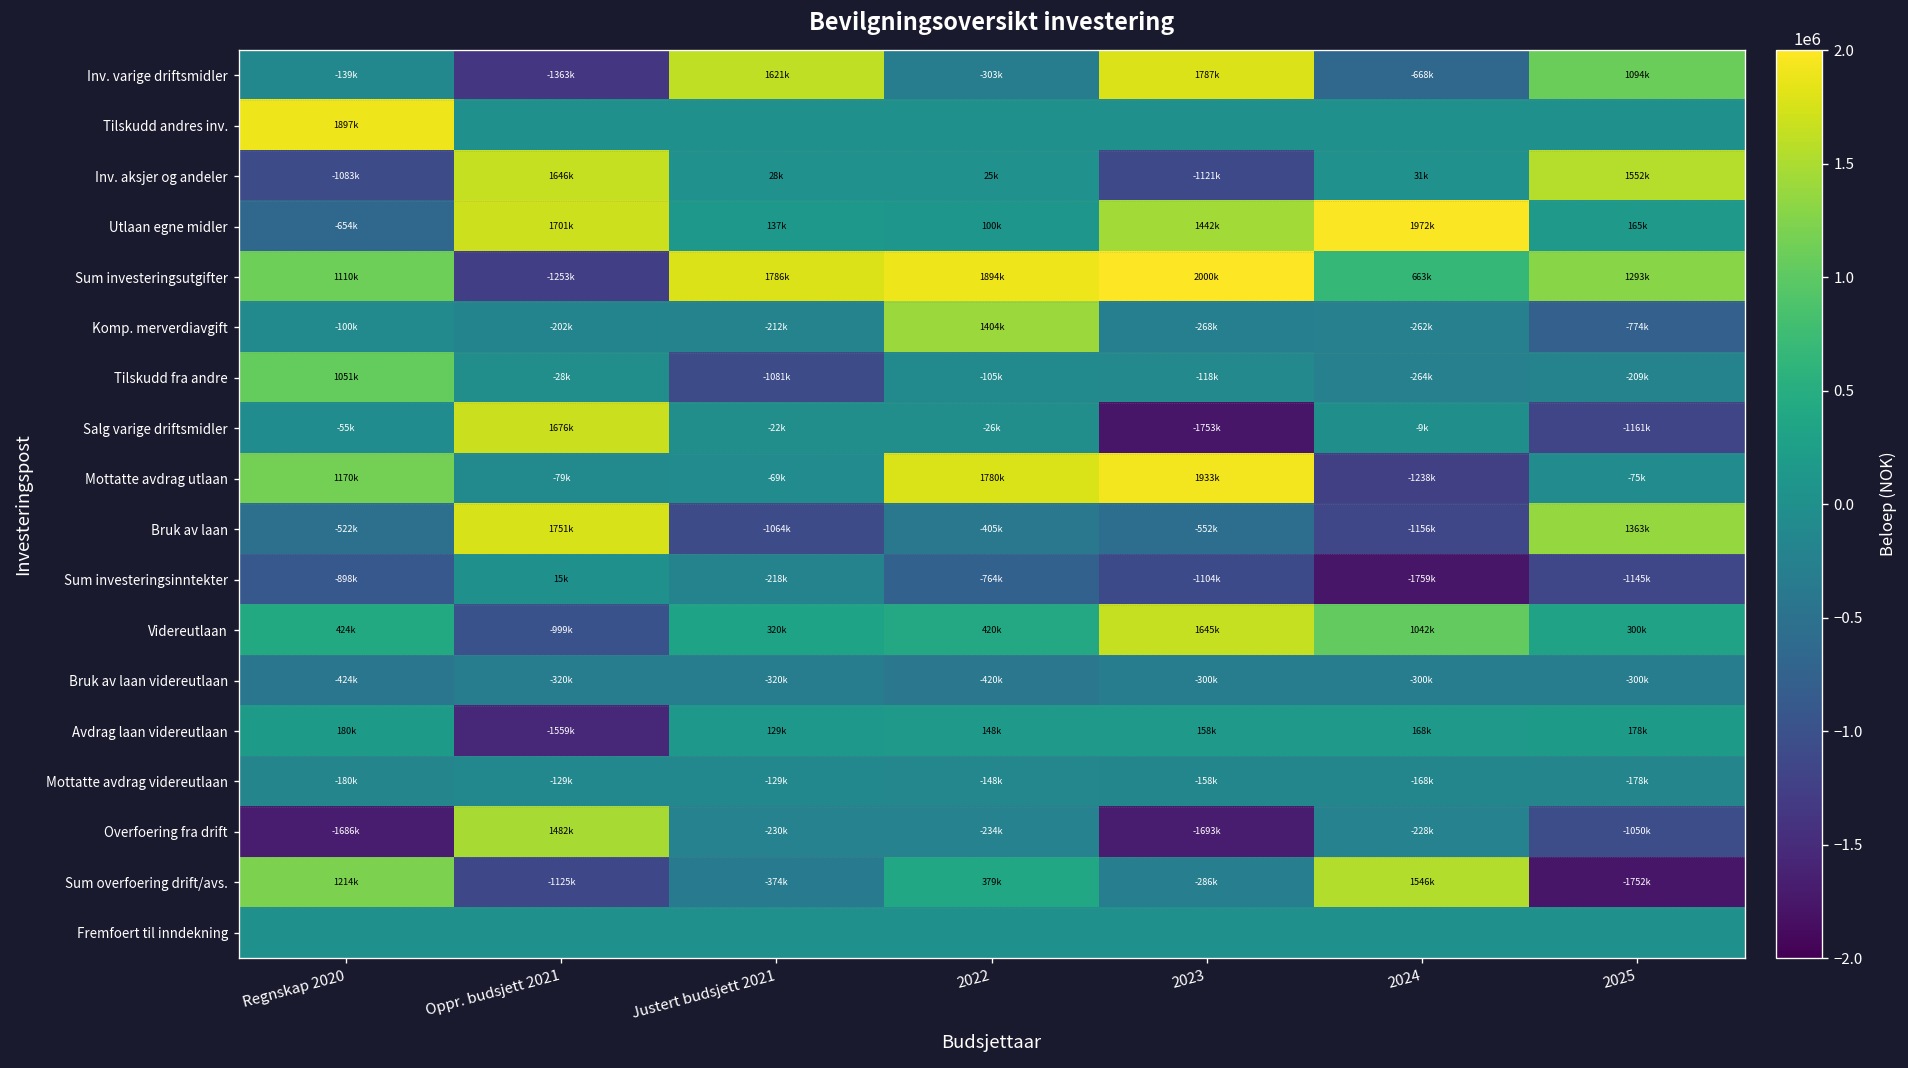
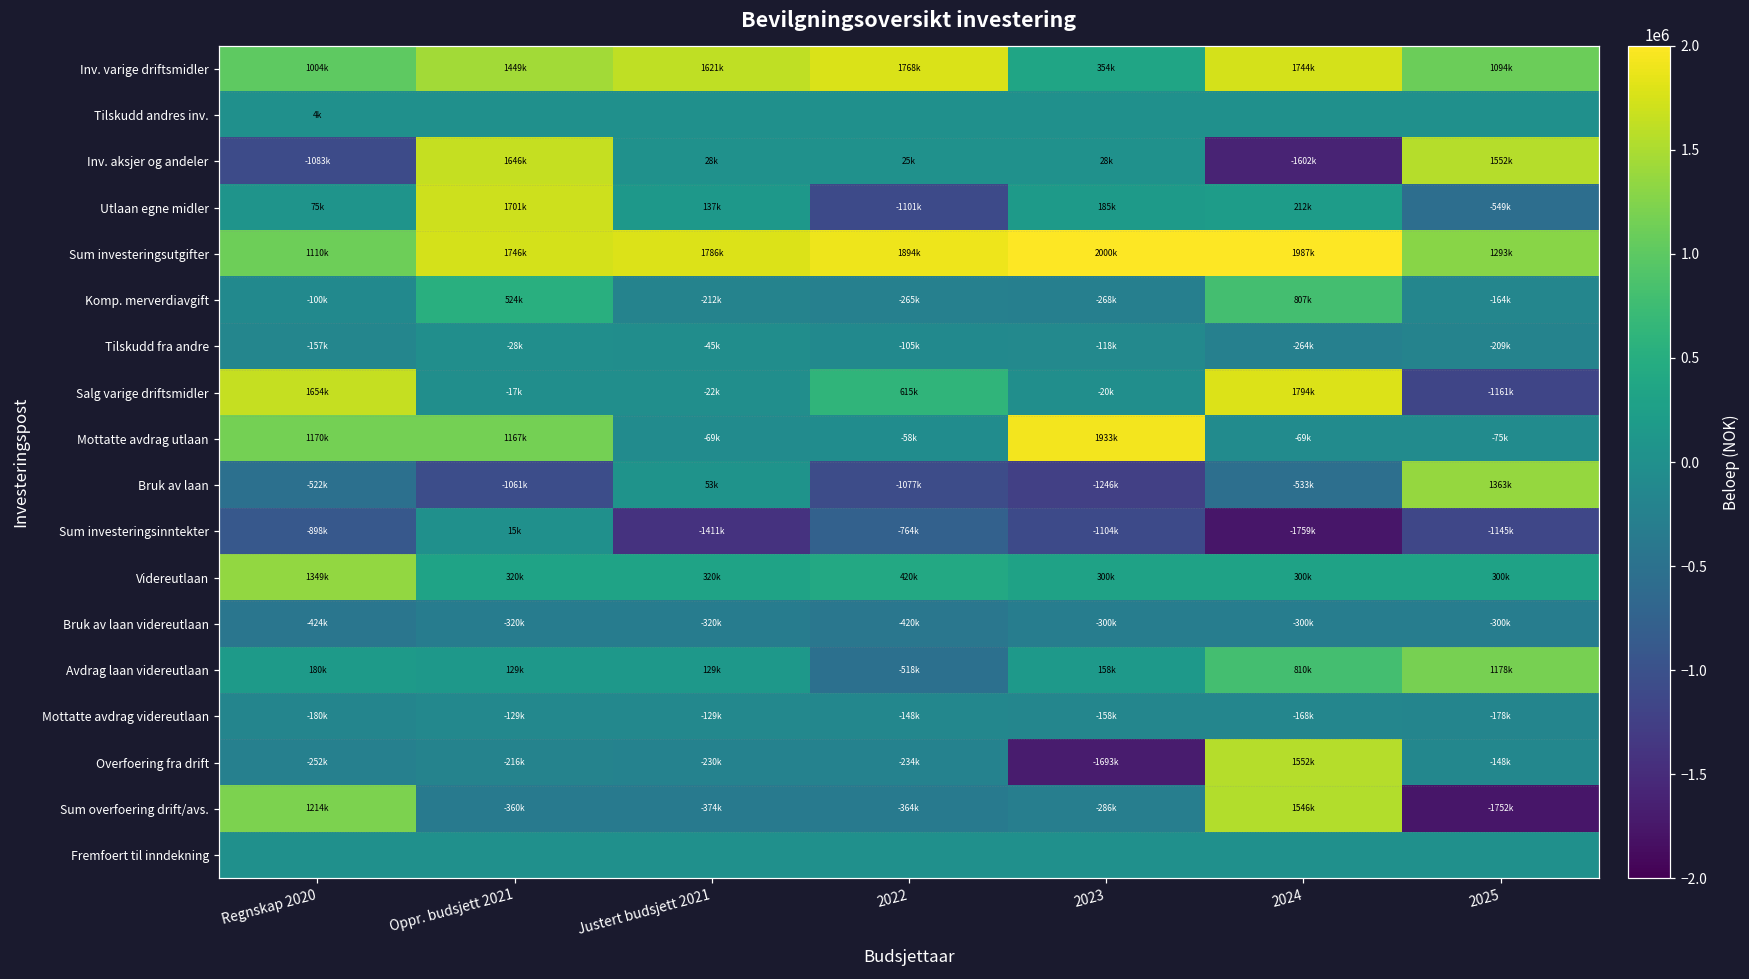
Inv. varige driftsmidler, Regnskap 2020: -139k -> 1004k
Inv. varige driftsmidler, Oppr. budsjett 2021: -1363k -> 1449k
Inv. varige driftsmidler, 2022: -303k -> 1768k
Inv. varige driftsmidler, 2023: 1787k -> 354k
Inv. varige driftsmidler, 2024: -668k -> 1744k
Tilskudd andres inv., Regnskap 2020: 1897k -> 4k
Inv. aksjer og andeler, 2023: -1121k -> 28k
Inv. aksjer og andeler, 2024: 31k -> -1602k
Utlaan egne midler, Regnskap 2020: -654k -> 75k
Utlaan egne midler, 2022: 100k -> -1101k
Utlaan egne midler, 2023: 1442k -> 185k
Utlaan egne midler, 2024: 1972k -> 212k
Utlaan egne midler, 2025: 165k -> -549k
Sum investeringsutgifter, Oppr. budsjett 2021: -1253k -> 1746k
Sum investeringsutgifter, 2024: 663k -> 1987k
Komp. merverdiavgift, Oppr. budsjett 2021: -202k -> 524k
Komp. merverdiavgift, 2022: 1404k -> -265k
Komp. merverdiavgift, 2024: -262k -> 807k
Komp. merverdiavgift, 2025: -774k -> -164k
Tilskudd fra andre, Regnskap 2020: 1051k -> -157k
Tilskudd fra andre, Justert budsjett 2021: -1081k -> -45k
Salg varige driftsmidler, Regnskap 2020: -55k -> 1654k
Salg varige driftsmidler, Oppr. budsjett 2021: 1676k -> -17k
Salg varige driftsmidler, 2022: -26k -> 615k
Salg varige driftsmidler, 2023: -1753k -> -20k
Salg varige driftsmidler, 2024: -9k -> 1794k
Mottatte avdrag utlaan, Oppr. budsjett 2021: -79k -> 1167k
Mottatte avdrag utlaan, 2022: 1780k -> -58k
Mottatte avdrag utlaan, 2024: -1238k -> -69k
Bruk av laan, Oppr. budsjett 2021: 1751k -> -1061k
Bruk av laan, Justert budsjett 2021: -1064k -> 53k
Bruk av laan, 2022: -405k -> -1077k
Bruk av laan, 2023: -552k -> -1246k
Bruk av laan, 2024: -1156k -> -533k
Sum investeringsinntekter, Justert budsjett 2021: -218k -> -1411k
Videreutlaan, Regnskap 2020: 424k -> 1349k
Videreutlaan, Oppr. budsjett 2021: -999k -> 320k
Videreutlaan, 2023: 1645k -> 300k
Videreutlaan, 2024: 1042k -> 300k
Avdrag laan videreutlaan, Oppr. budsjett 2021: -1559k -> 129k
Avdrag laan videreutlaan, 2022: 148k -> -518k
Avdrag laan videreutlaan, 2024: 168k -> 810k
Avdrag laan videreutlaan, 2025: 178k -> 1178k
Overfoering fra drift, Regnskap 2020: -1686k -> -252k
Overfoering fra drift, Oppr. budsjett 2021: 1482k -> -216k
Overfoering fra drift, 2024: -228k -> 1552k
Overfoering fra drift, 2025: -1050k -> -148k
Sum overfoering drift/avs., Oppr. budsjett 2021: -1125k -> -360k
Sum overfoering drift/avs., 2022: 379k -> -364k
